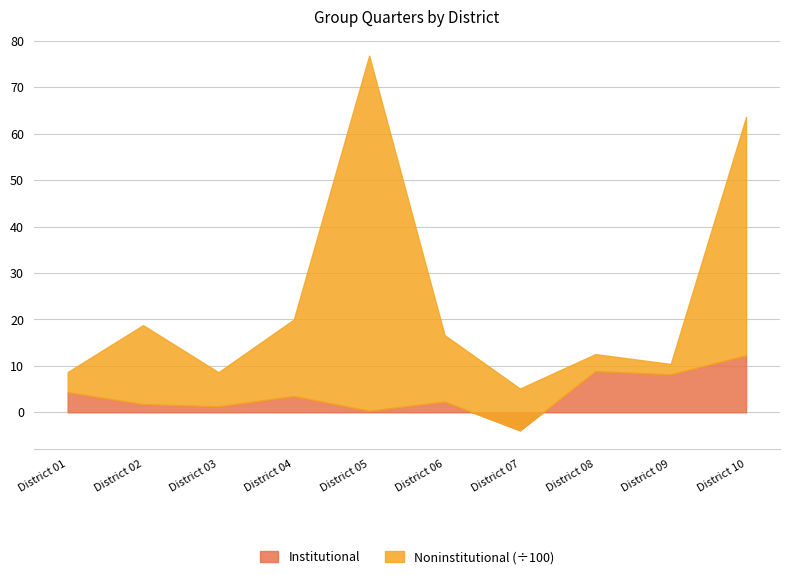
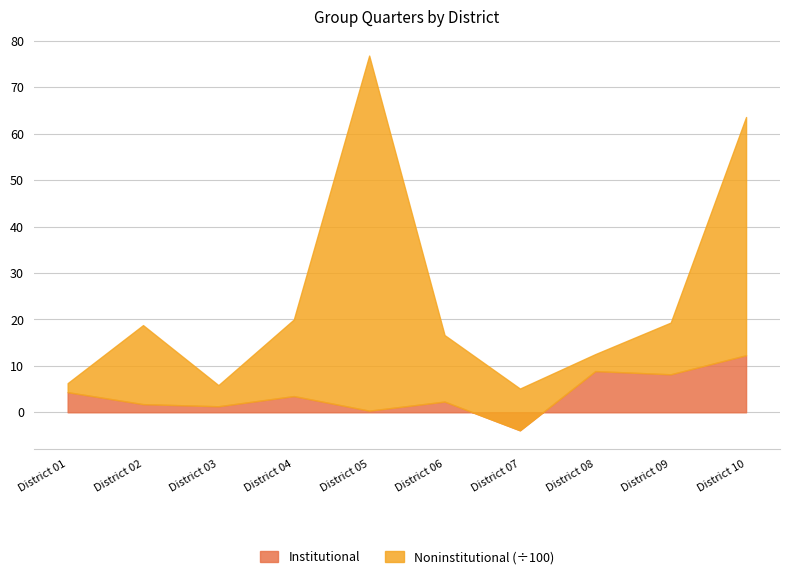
Noninstitutional (÷100), District 01: 4 -> 2
Noninstitutional (÷100), District 03: 7 -> 5
Noninstitutional (÷100), District 09: 2 -> 11
